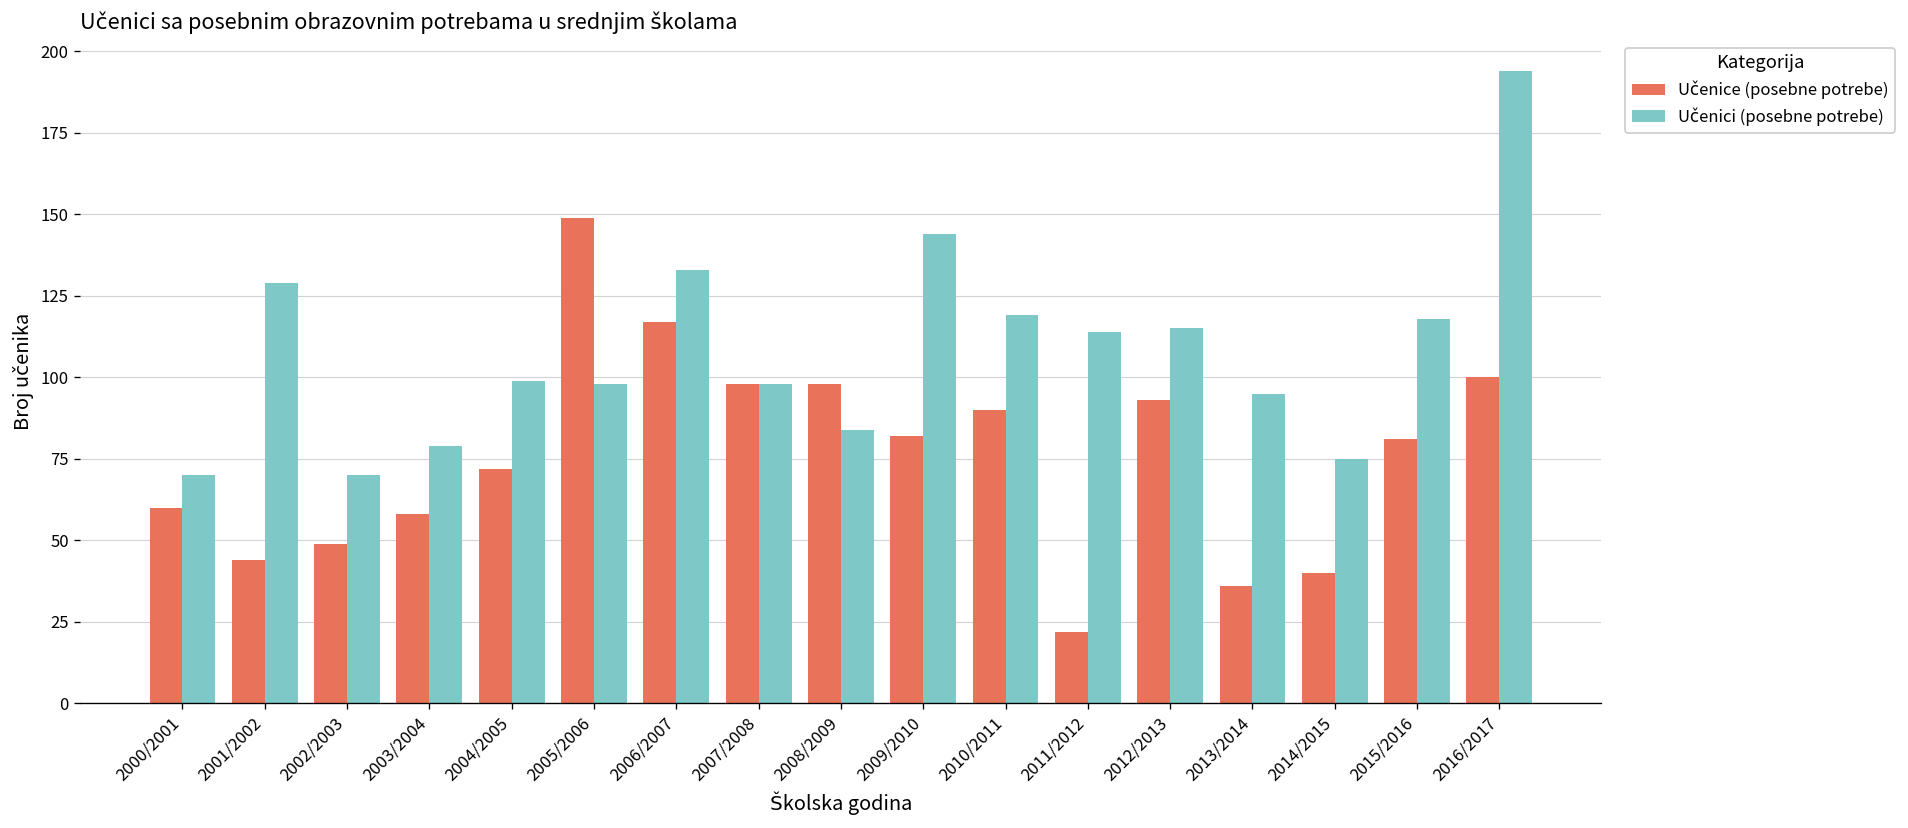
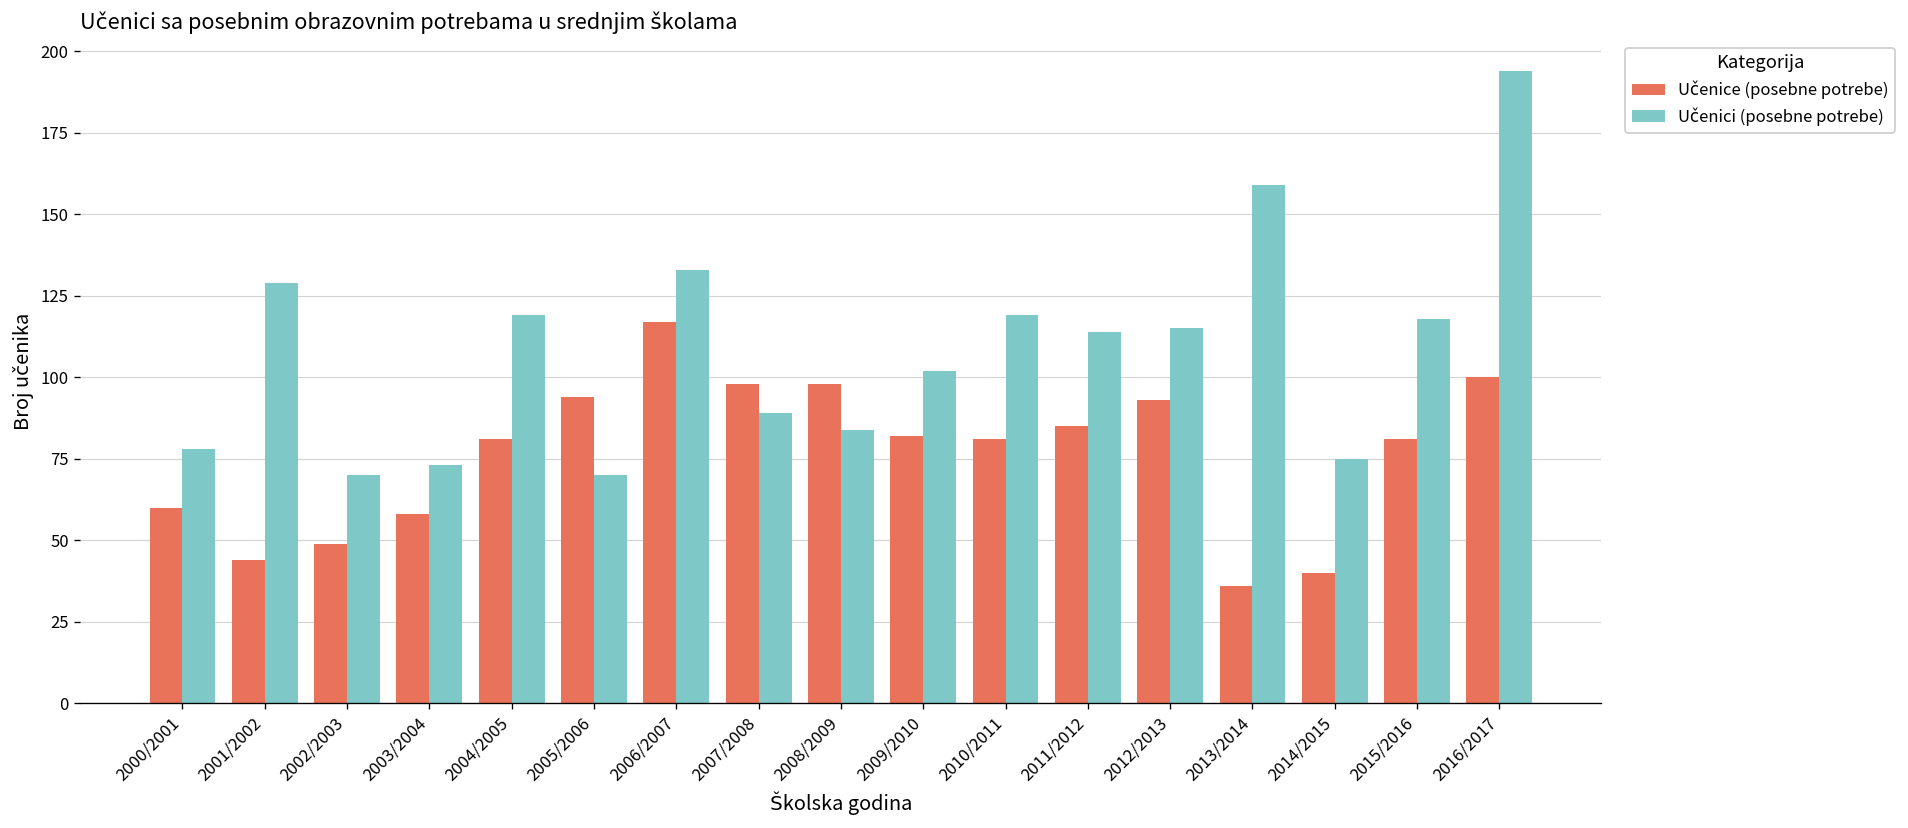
Učenici (posebne potrebe), 2000/2001: 70 -> 78
Učenici (posebne potrebe), 2003/2004: 79 -> 73
Učenice (posebne potrebe), 2004/2005: 72 -> 81
Učenici (posebne potrebe), 2004/2005: 99 -> 119
Učenice (posebne potrebe), 2005/2006: 149 -> 94
Učenici (posebne potrebe), 2005/2006: 98 -> 70
Učenici (posebne potrebe), 2007/2008: 98 -> 89
Učenici (posebne potrebe), 2009/2010: 144 -> 102
Učenice (posebne potrebe), 2010/2011: 90 -> 81
Učenice (posebne potrebe), 2011/2012: 22 -> 85
Učenici (posebne potrebe), 2013/2014: 95 -> 159
